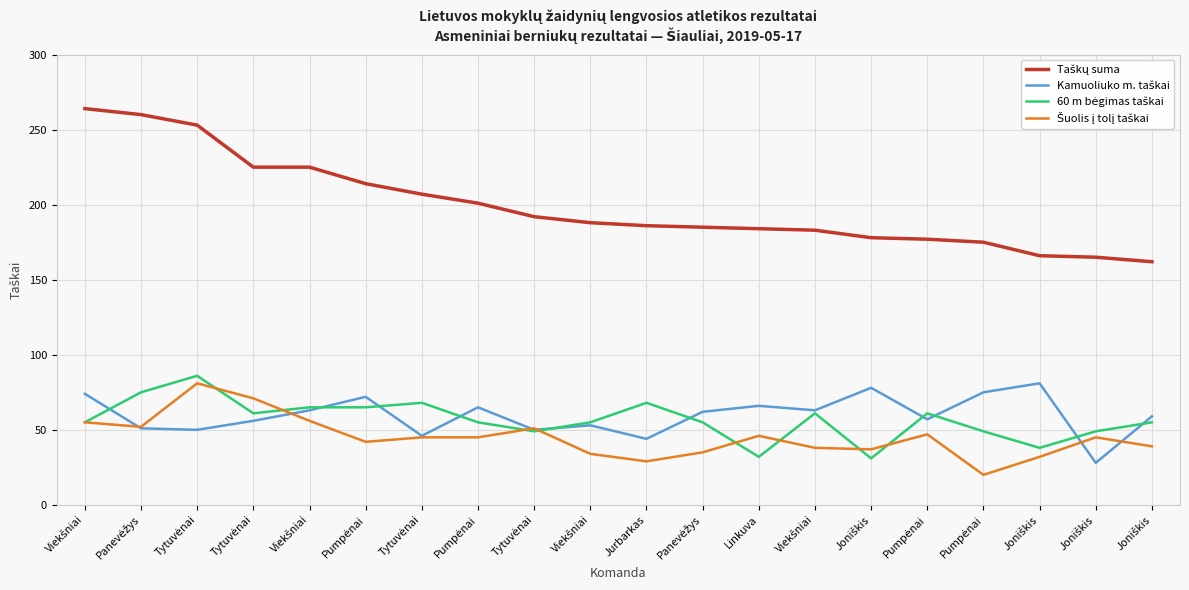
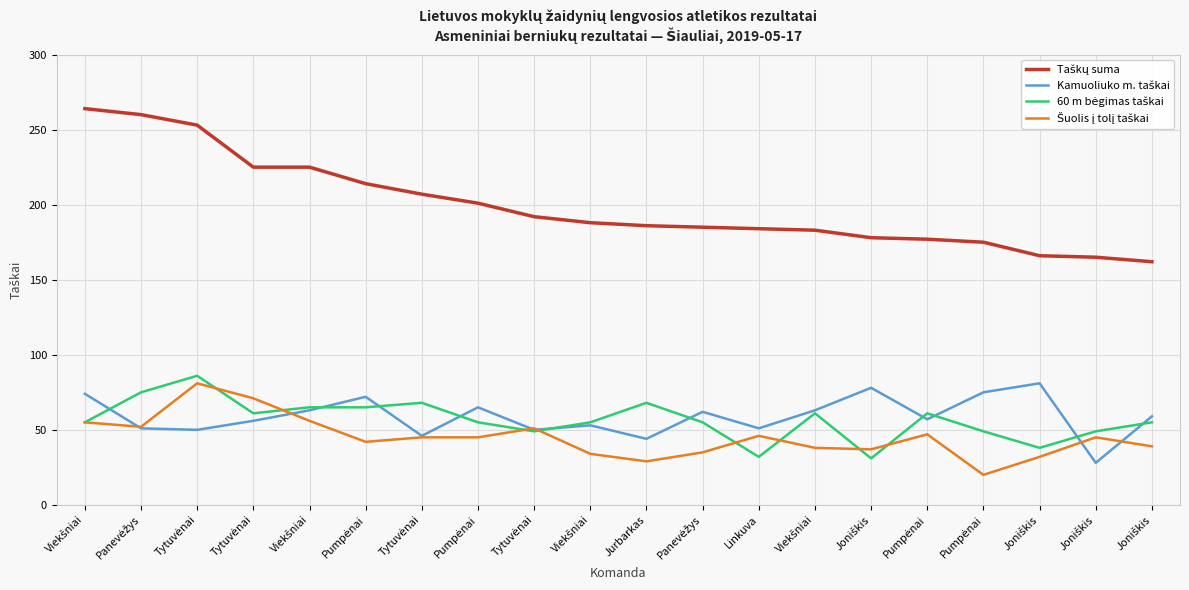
Kamuoliuko m. taškai, Linkuva: 66 -> 51
